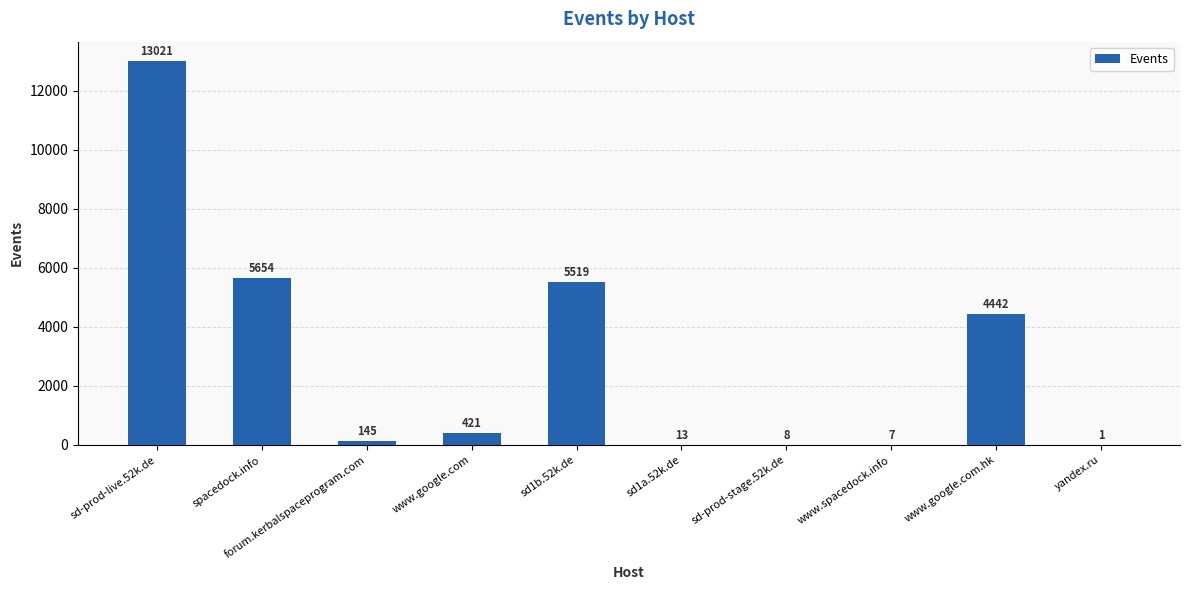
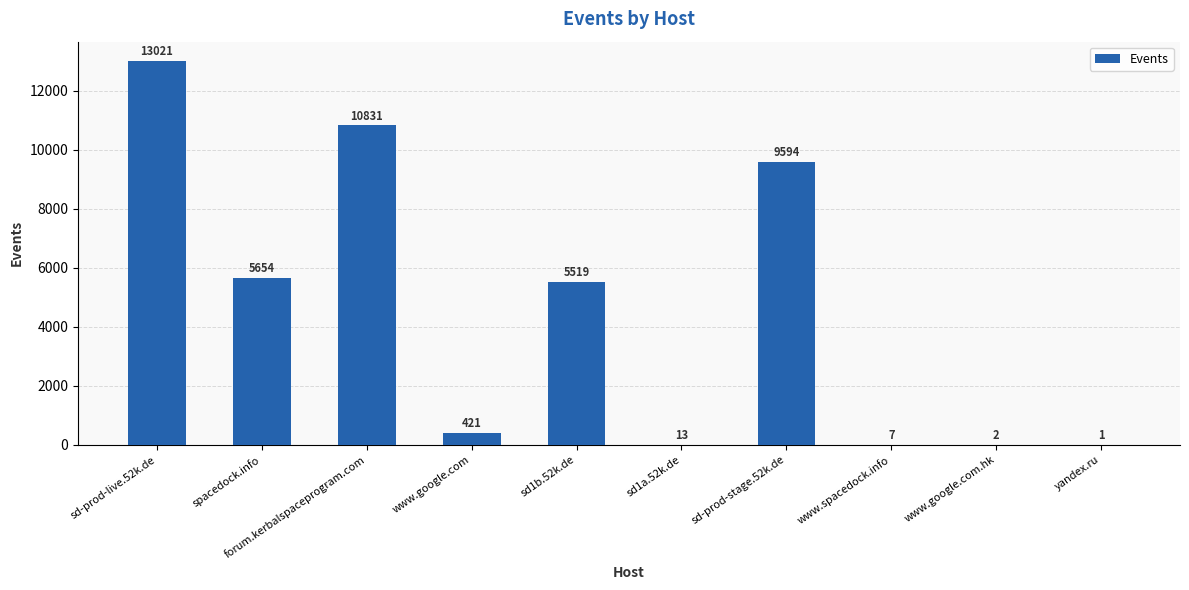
forum.kerbalspaceprogram.com: 145 -> 10831
sd-prod-stage.52k.de: 8 -> 9594
www.google.com.hk: 4442 -> 2
